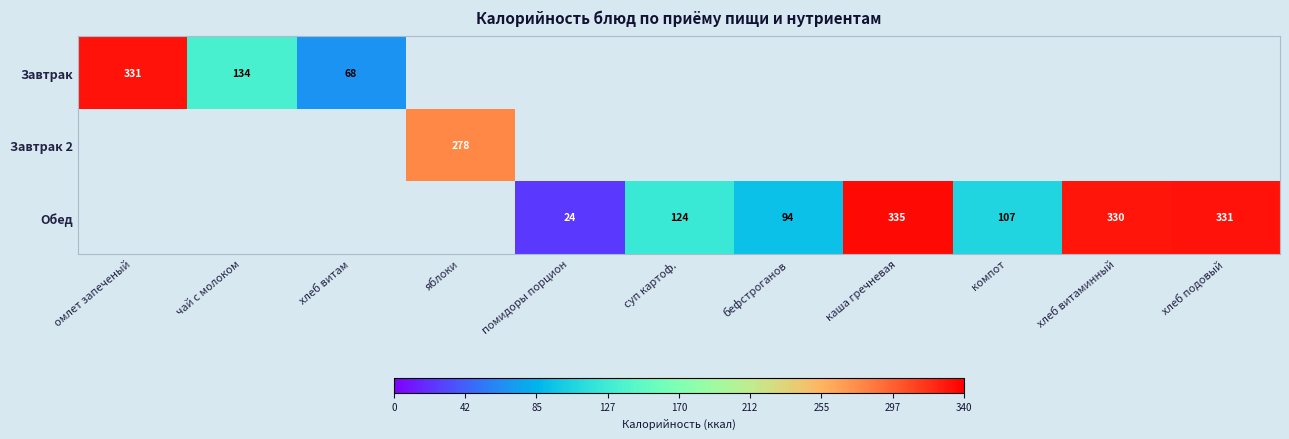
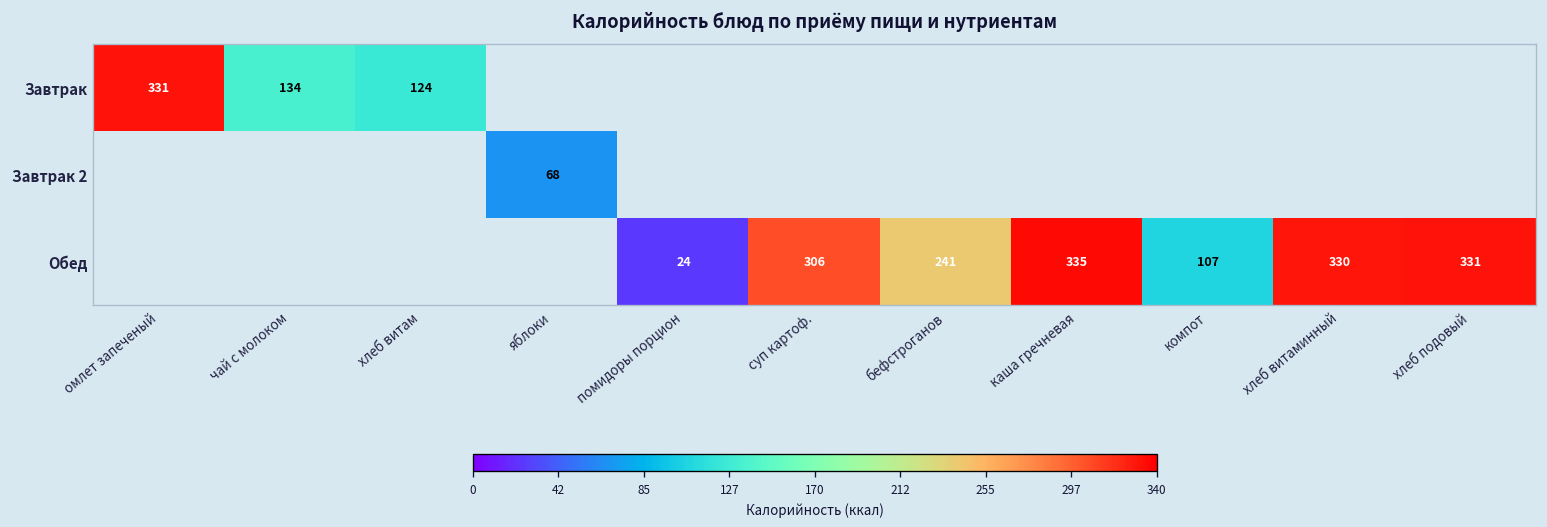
Завтрак, хлеб витам: 68 -> 124
Завтрак 2, яблоки: 278 -> 68
Обед, суп картоф.: 124 -> 306
Обед, бефстроганов: 94 -> 241
